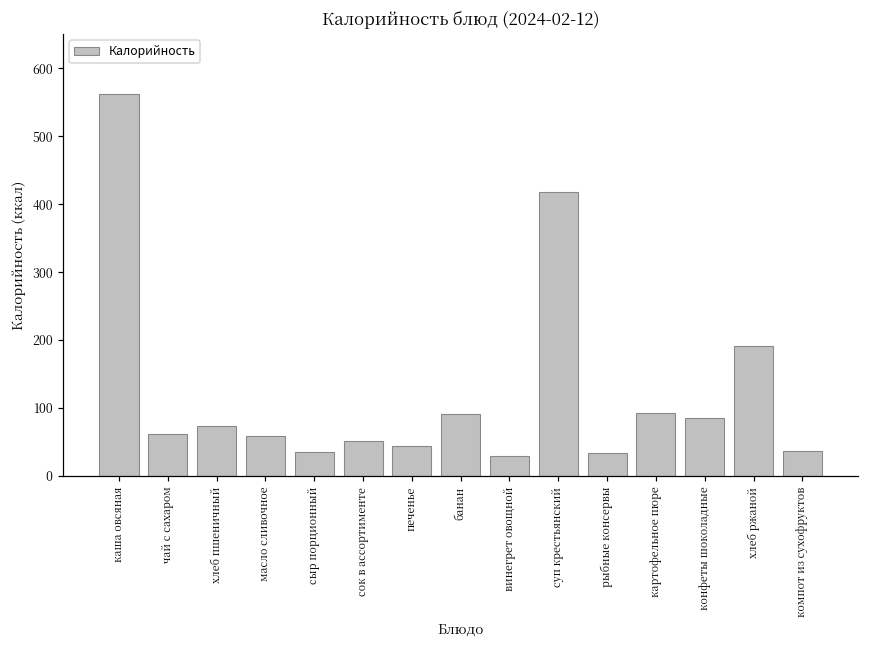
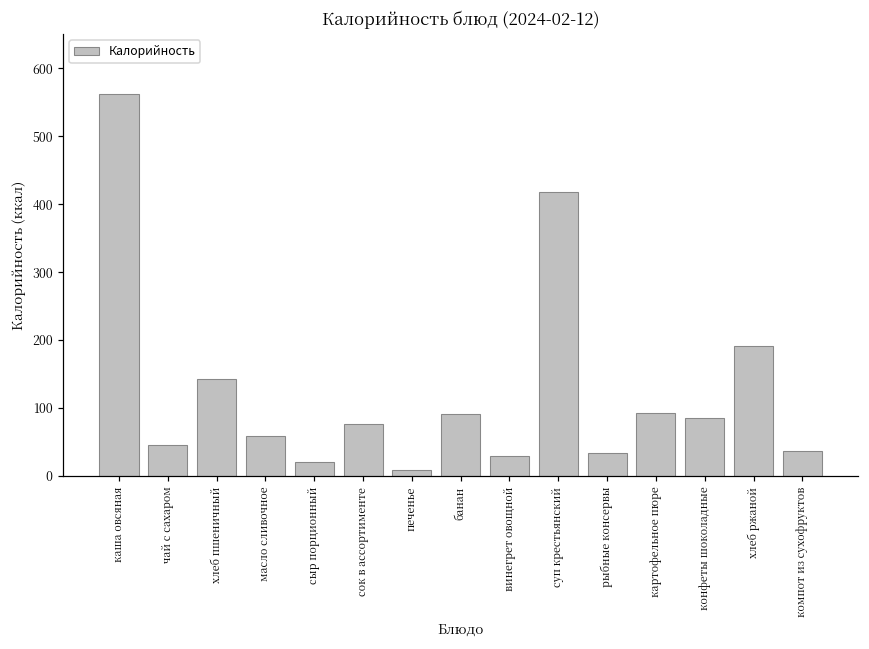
чай с сахаром: 60 -> 50
хлеб пшеничный: 70 -> 140
сыр порционный: 40 -> 20
сок в ассортименте: 50 -> 80
печенье: 40 -> 10
